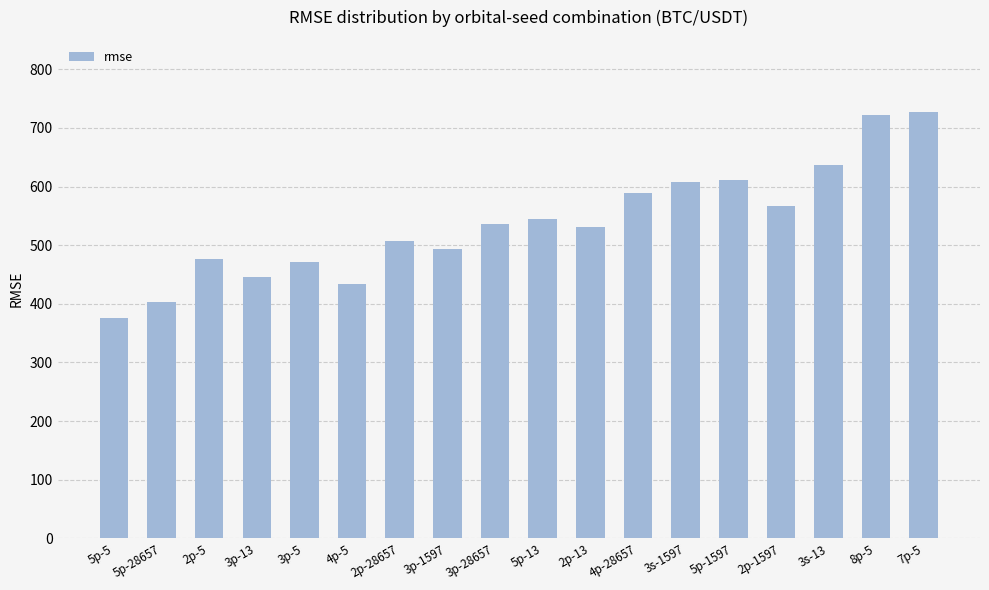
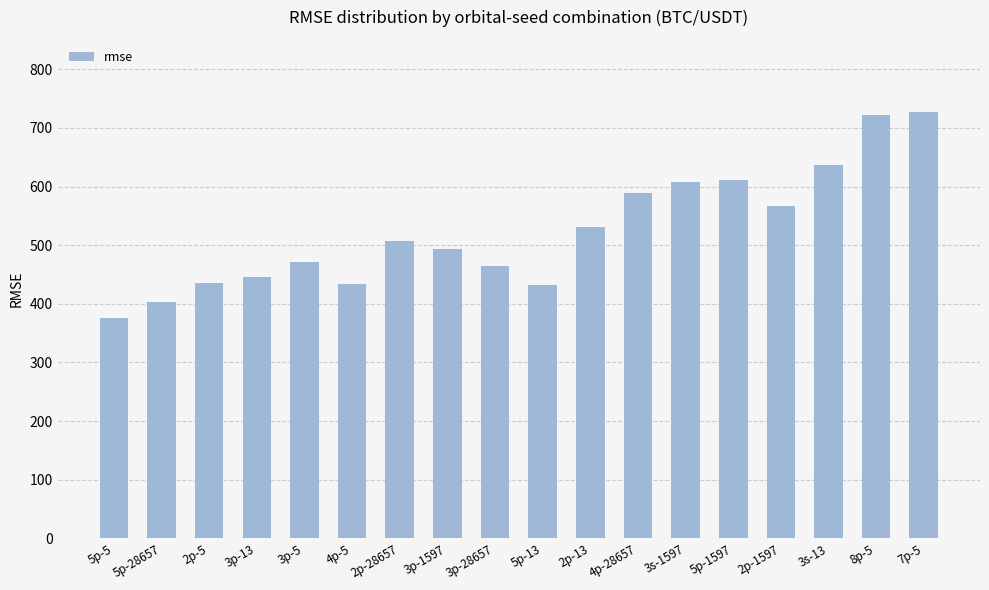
2p-5: 480 -> 430
3p-28657: 540 -> 460
5p-13: 540 -> 430
